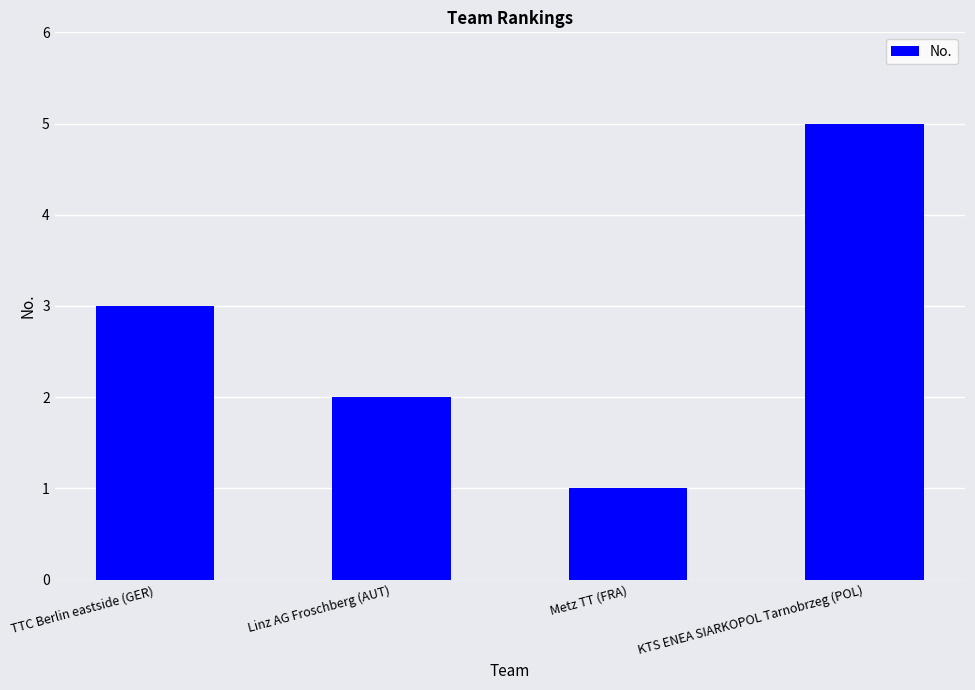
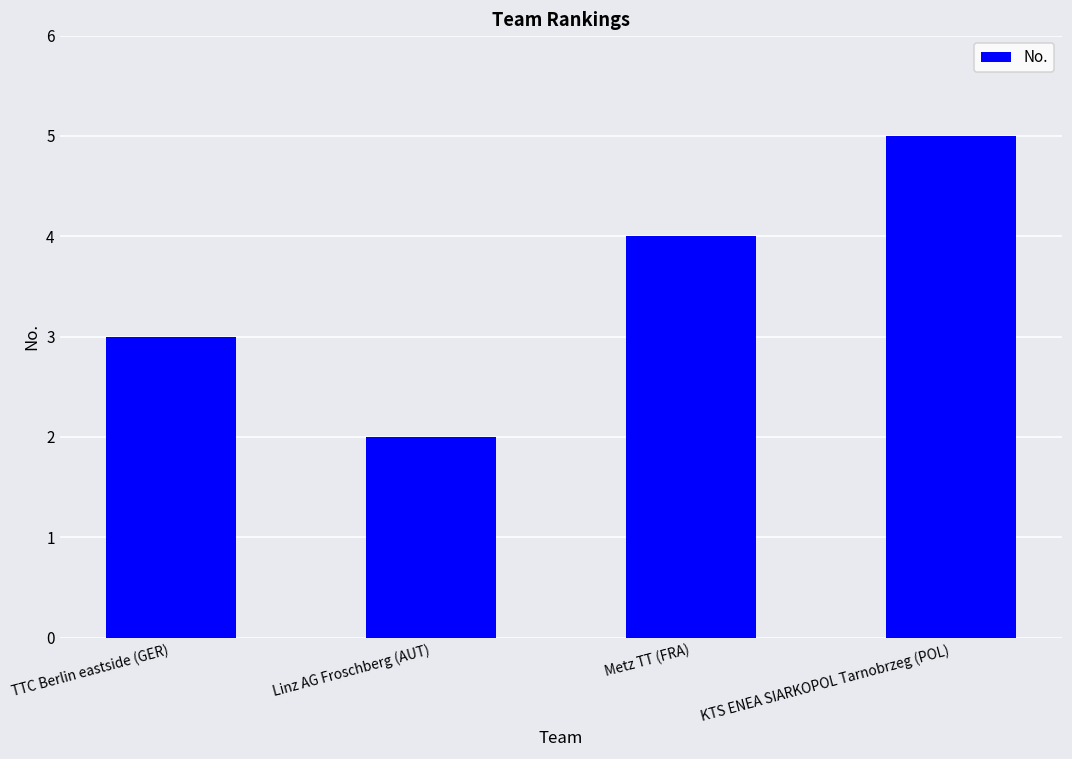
Metz TT (FRA): 1 -> 4
